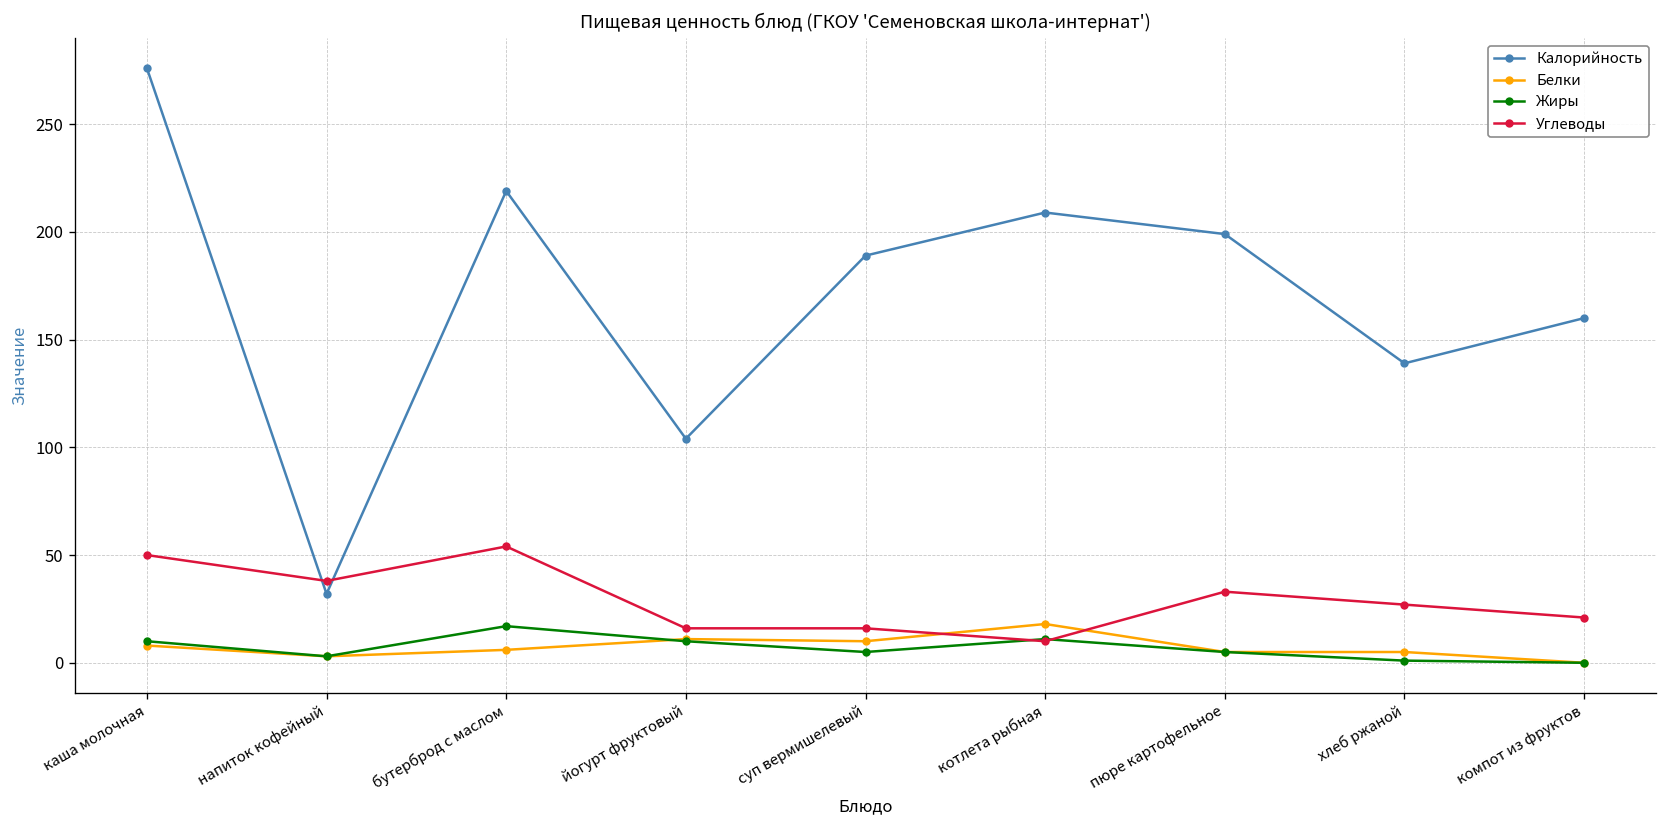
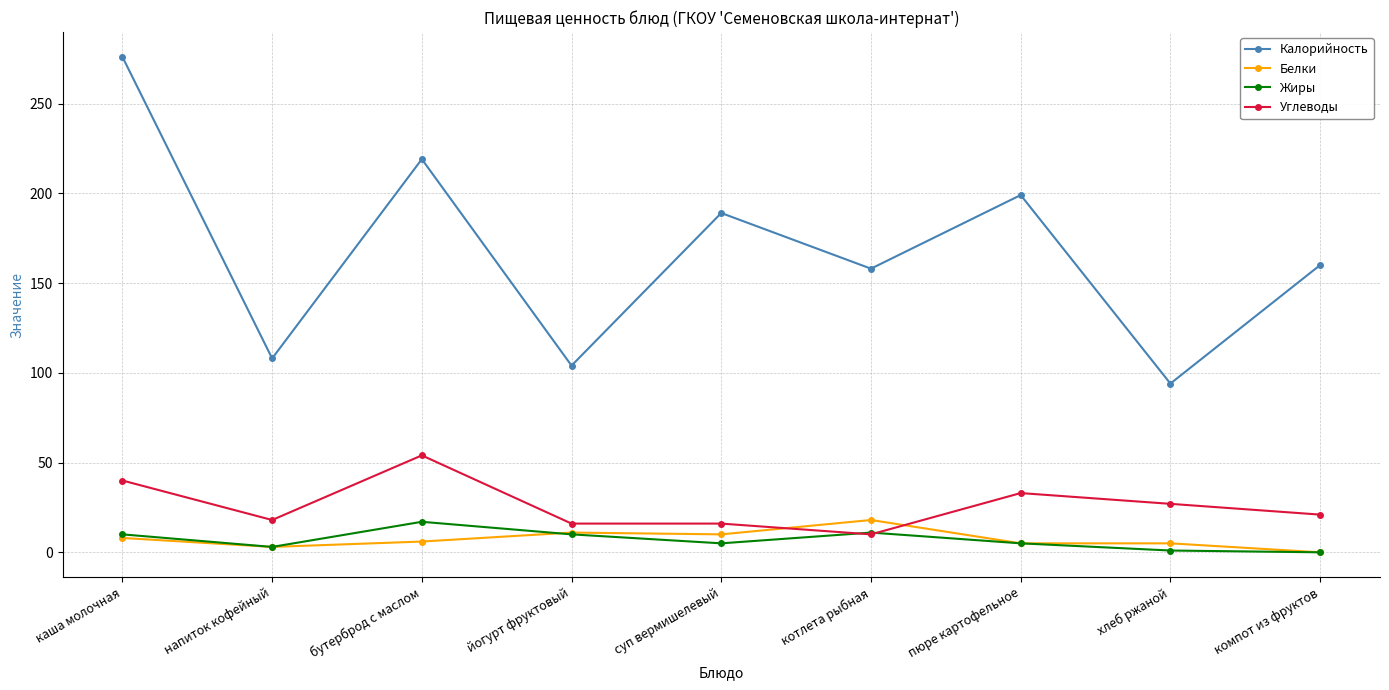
Углеводы, каша молочная: 50 -> 40
Калорийность, напиток кофейный: 32 -> 108
Углеводы, напиток кофейный: 38 -> 18
Калорийность, котлета рыбная: 209 -> 158
Калорийность, хлеб ржаной: 139 -> 94
